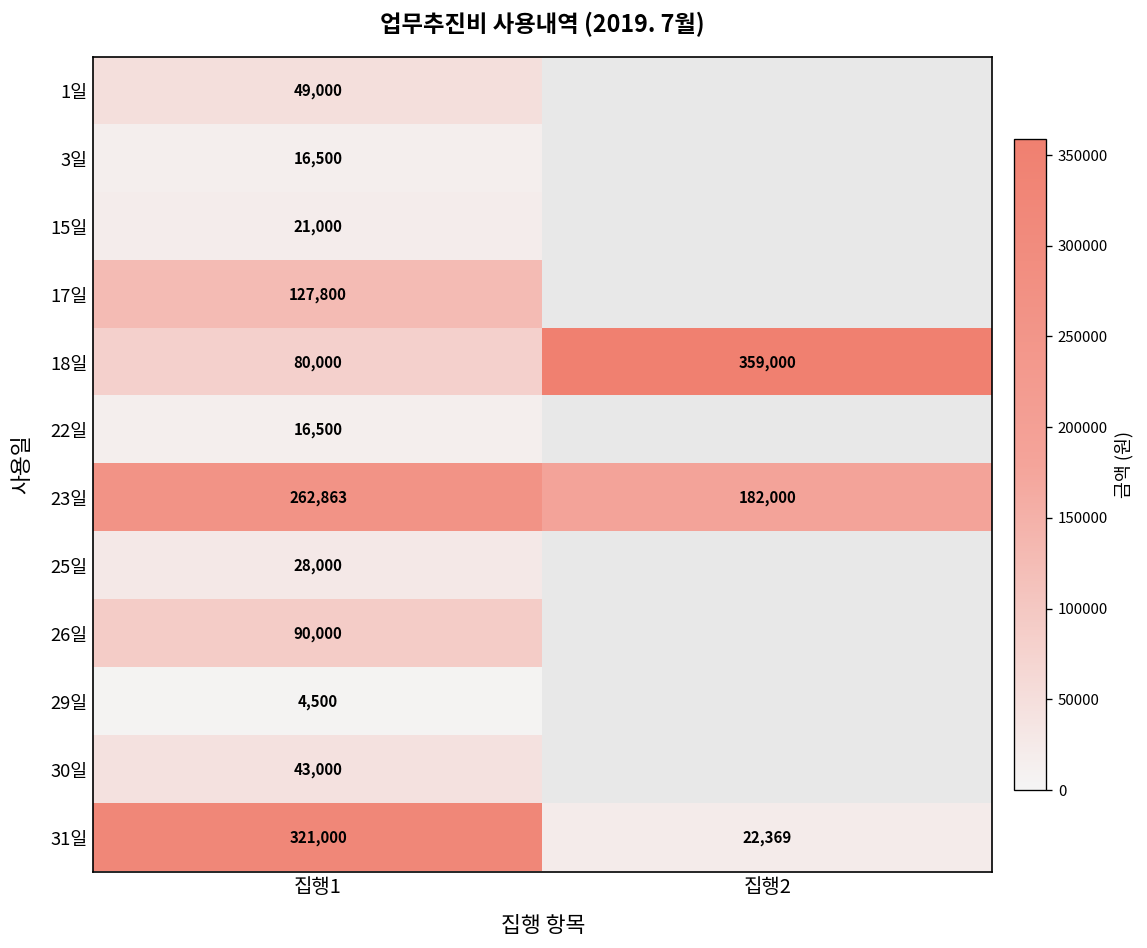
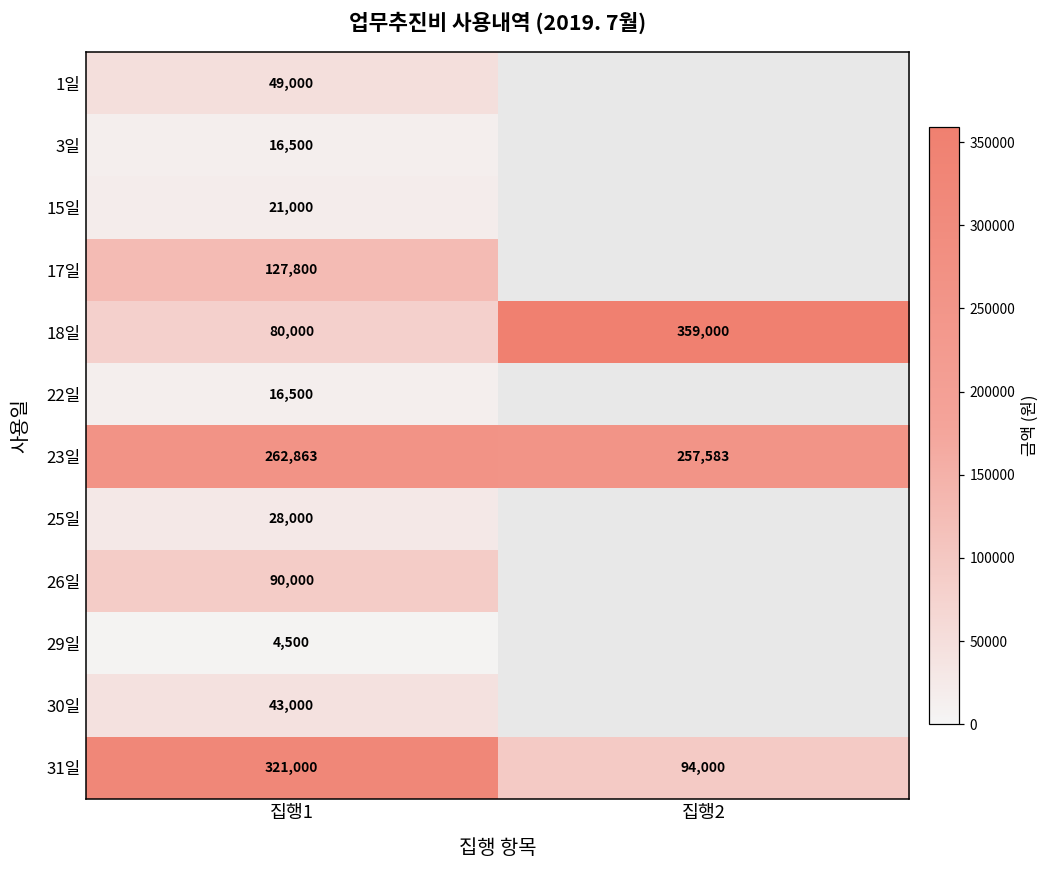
23일, 집행2: 182,000 -> 257,583
31일, 집행2: 22,369 -> 94,000
